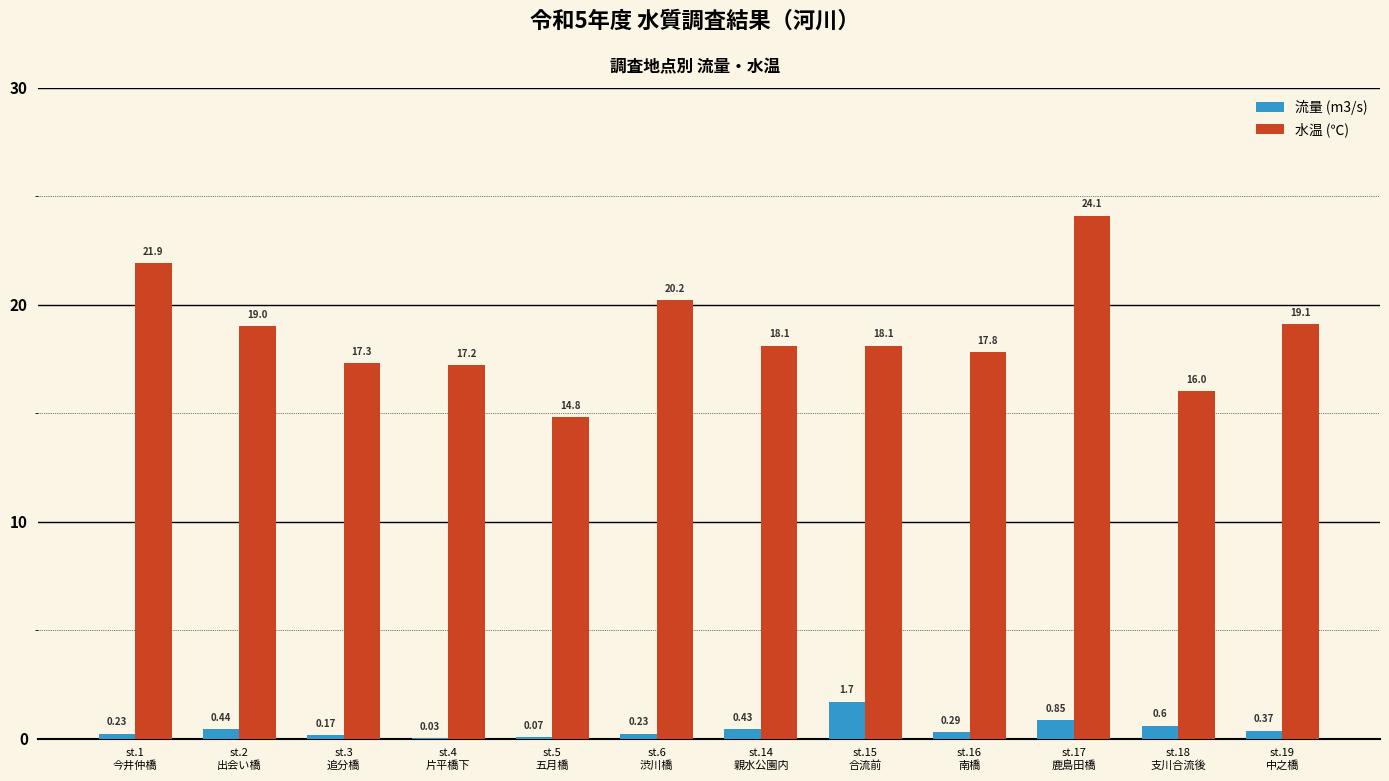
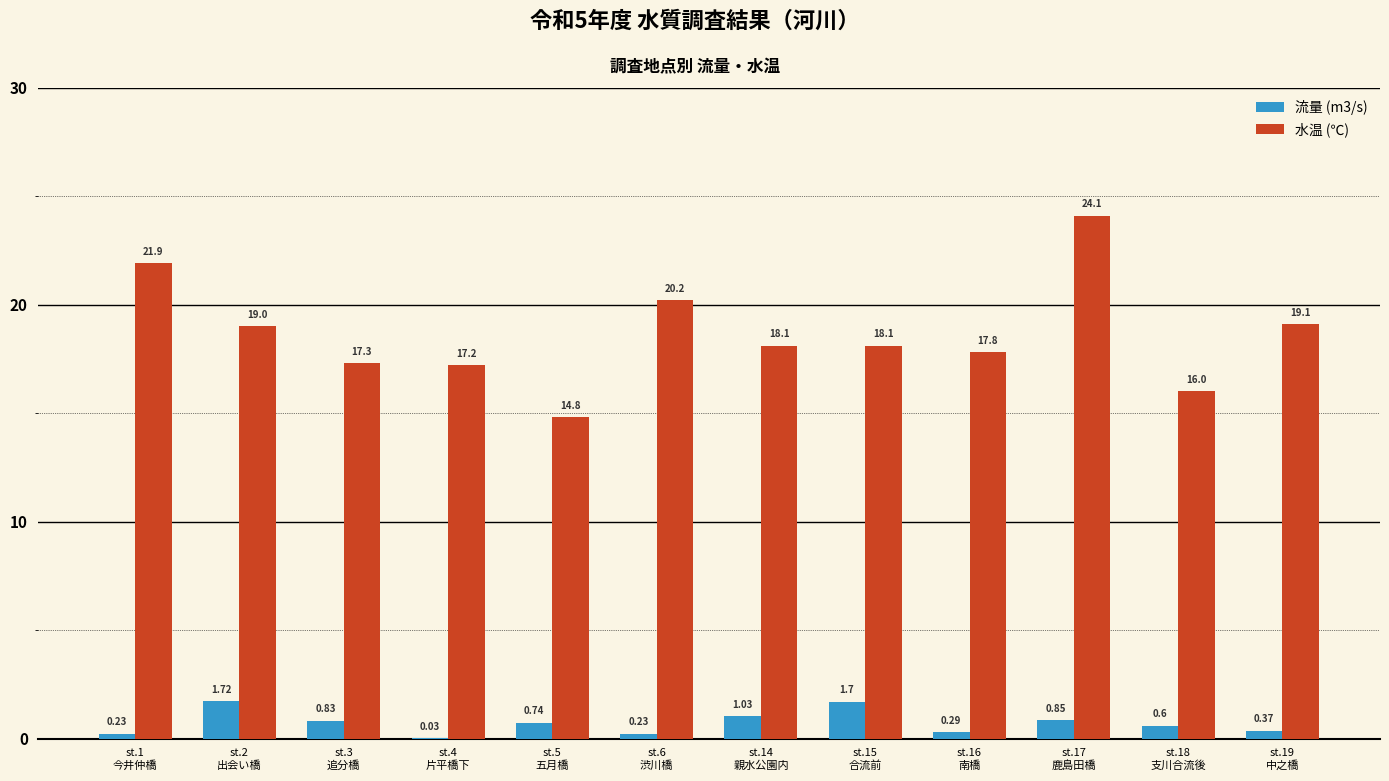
流量 (m3/s), st.2 出会い橋: 0.44 -> 1.72
流量 (m3/s), st.3 追分橋: 0.17 -> 0.83
流量 (m3/s), st.5 五月橋: 0.07 -> 0.74
流量 (m3/s), st.14 親水公園内: 0.43 -> 1.03
